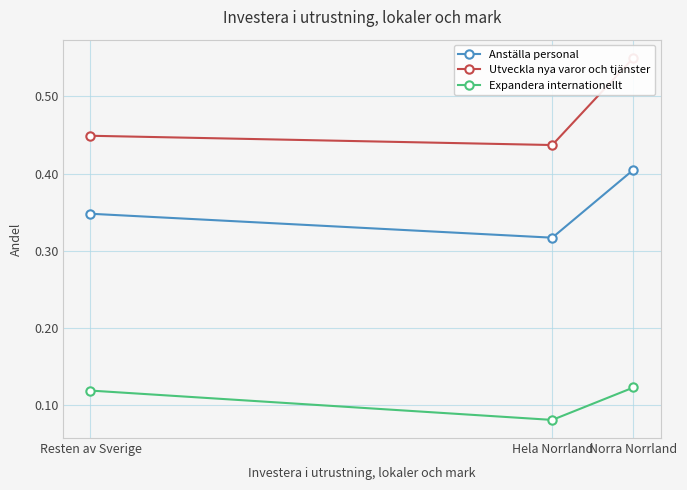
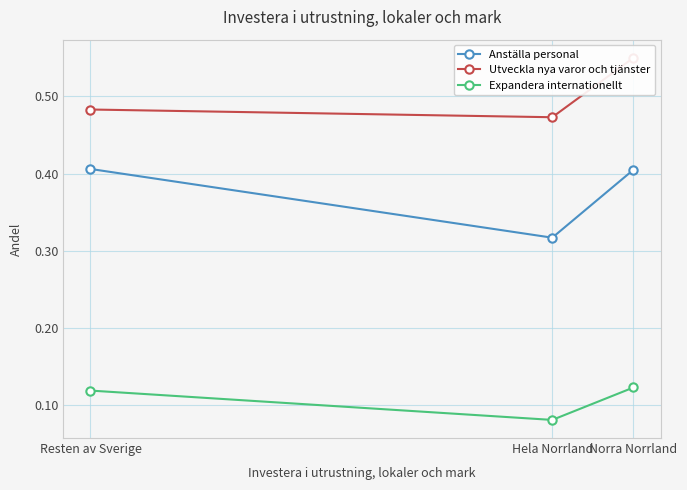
Anställa personal, Resten av Sverige: 0.35 -> 0.41
Utveckla nya varor och tjänster, Resten av Sverige: 0.45 -> 0.48
Utveckla nya varor och tjänster, Hela Norrland: 0.44 -> 0.47
